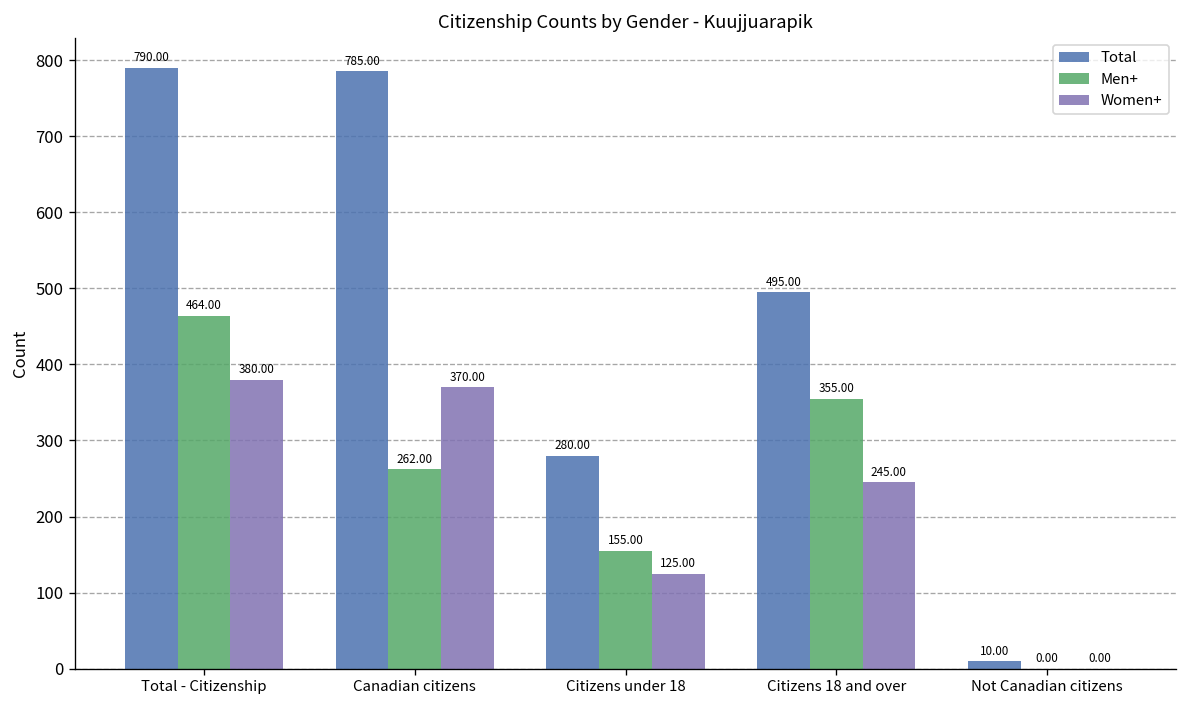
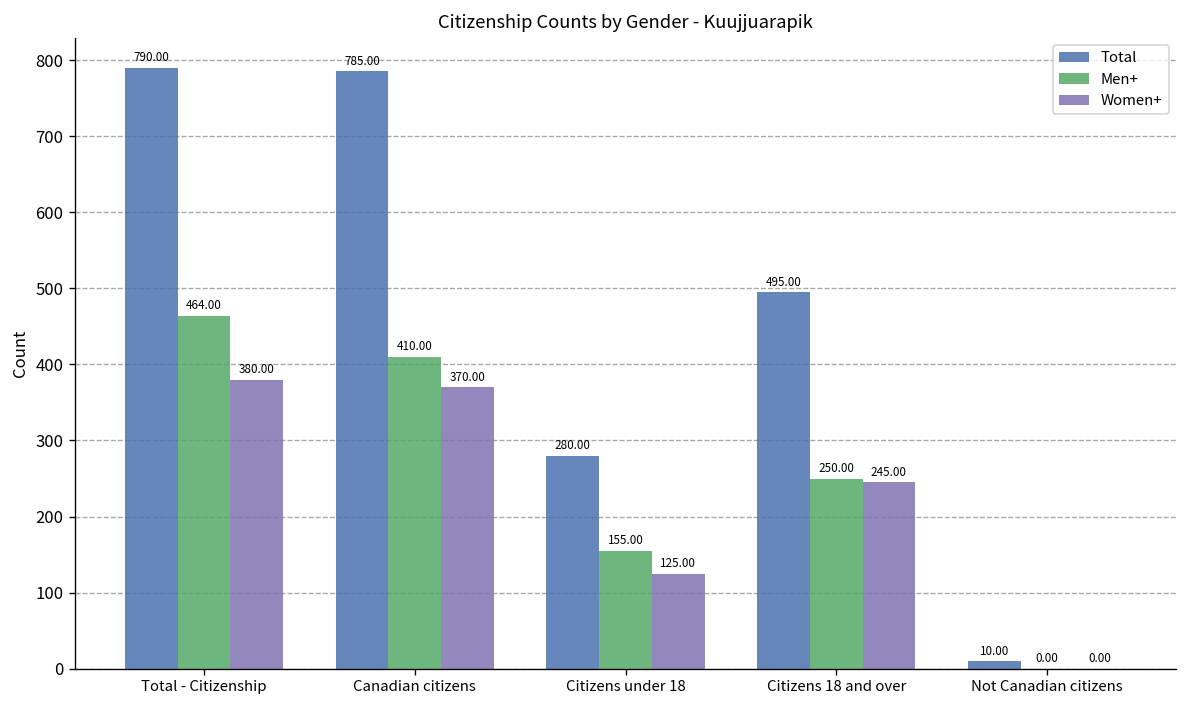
Men+, Canadian citizens: 262.00 -> 410.00
Men+, Citizens 18 and over: 355.00 -> 250.00
